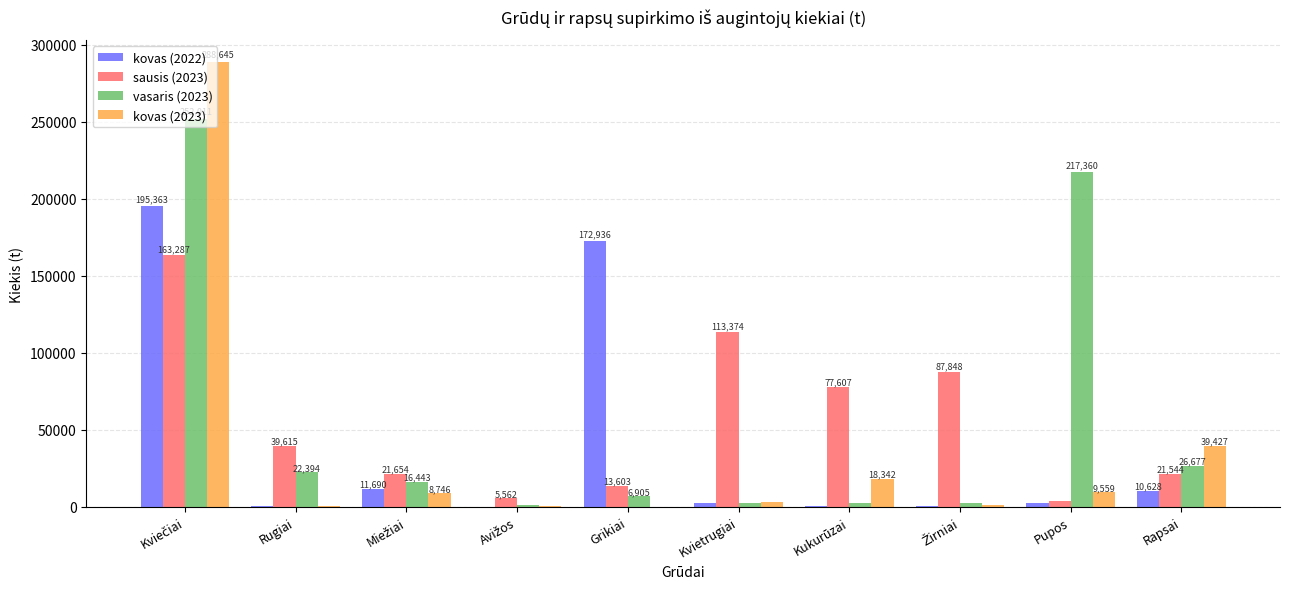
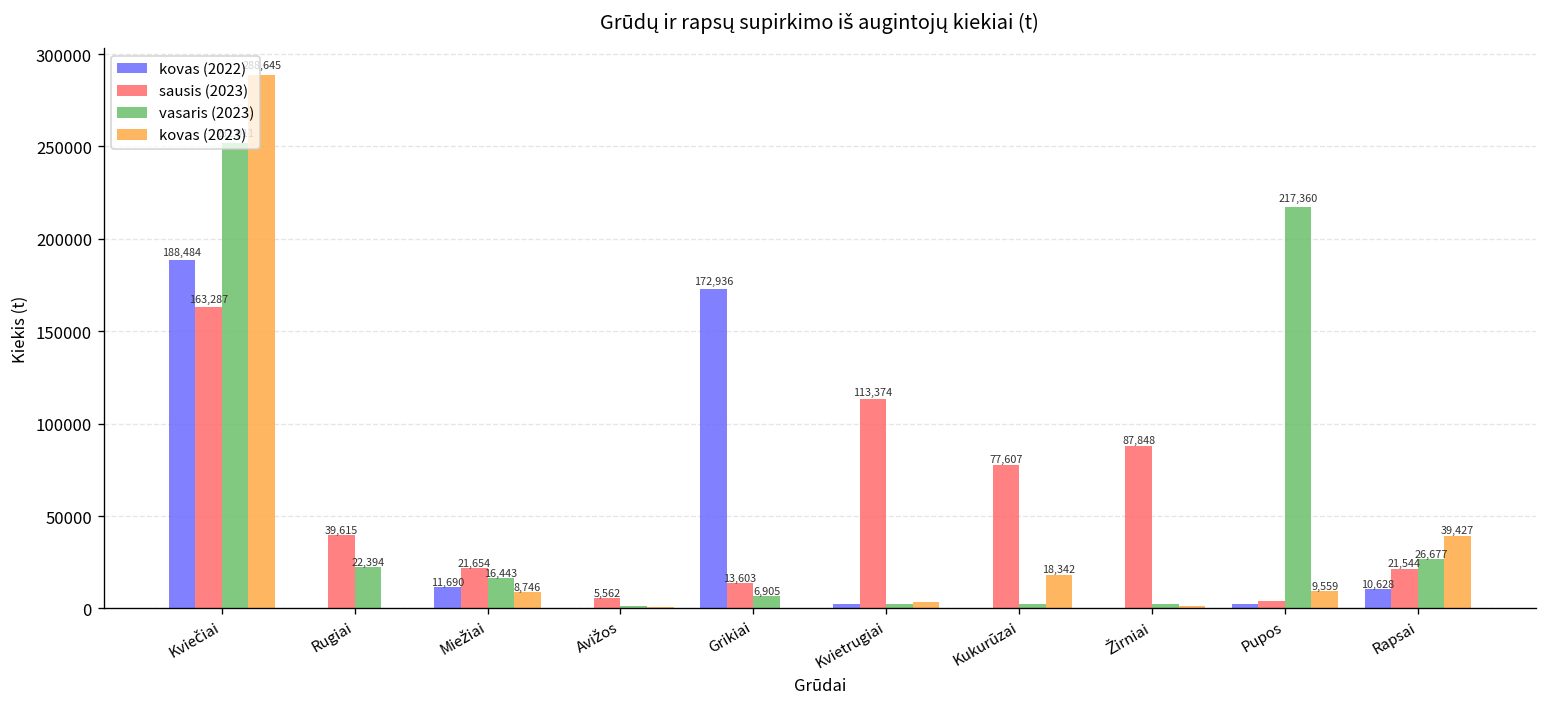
kovas (2022), Kviečiai: 195,363 -> 188,484
